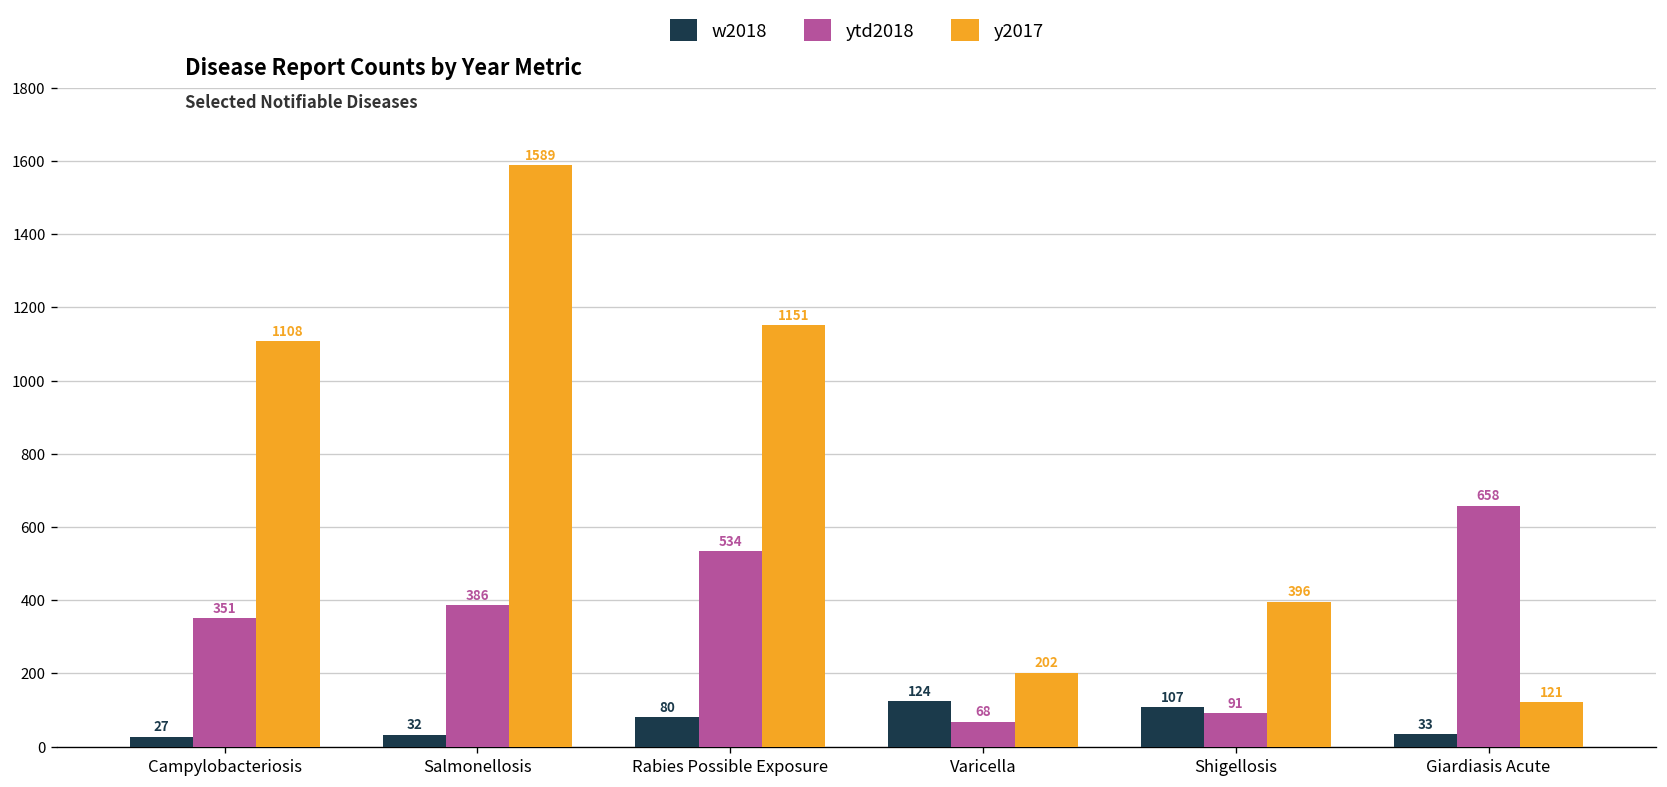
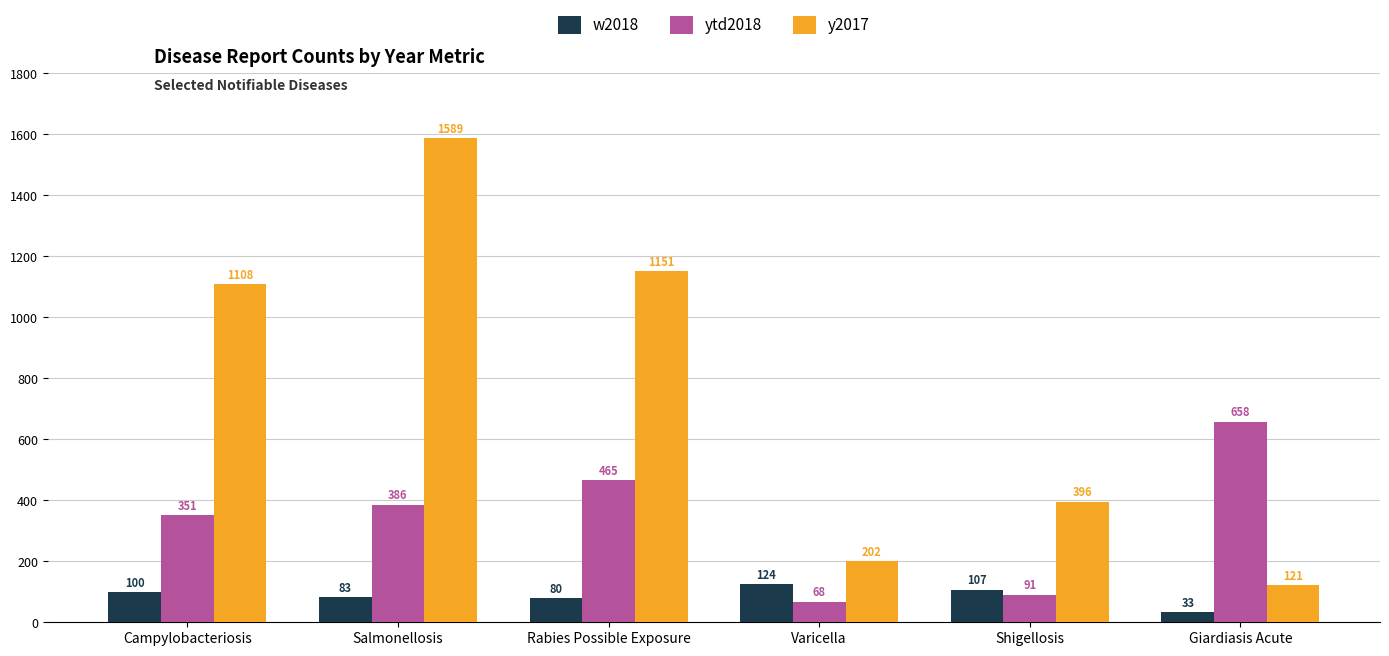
w2018, Campylobacteriosis: 27 -> 100
w2018, Salmonellosis: 32 -> 83
ytd2018, Rabies Possible Exposure: 534 -> 465
